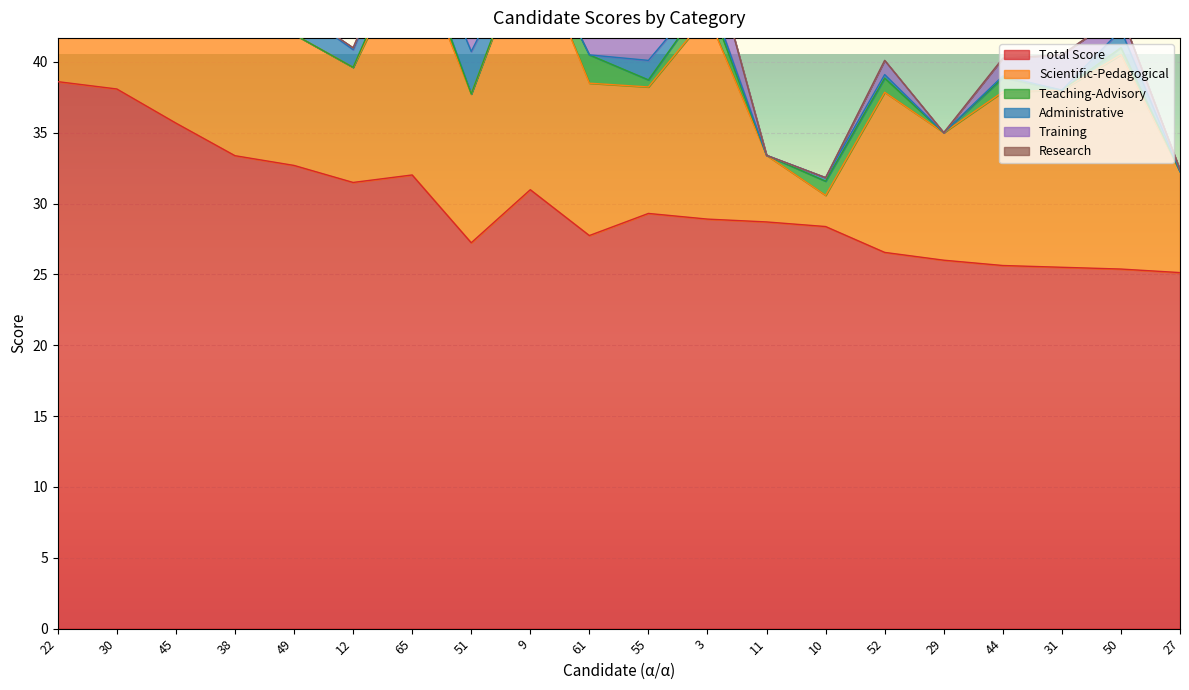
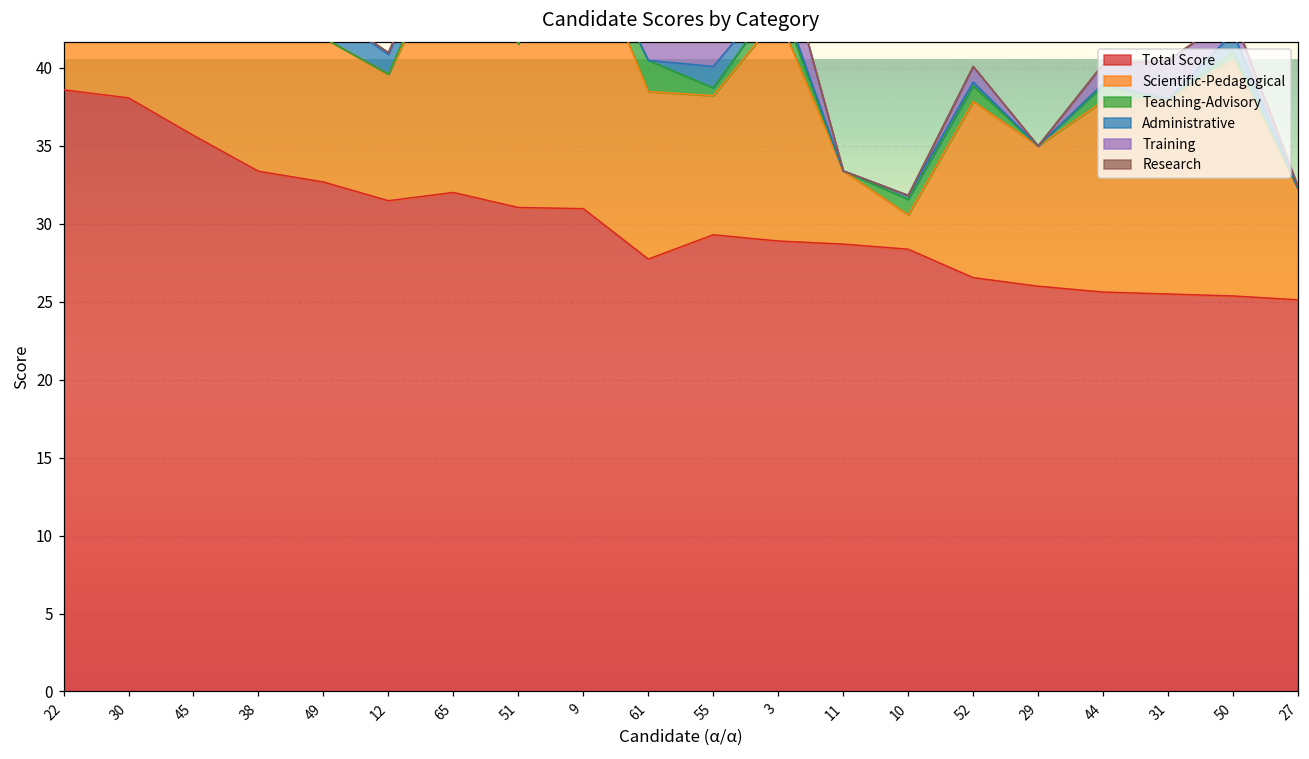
Total Score, 51: 27.2 -> 31.1
